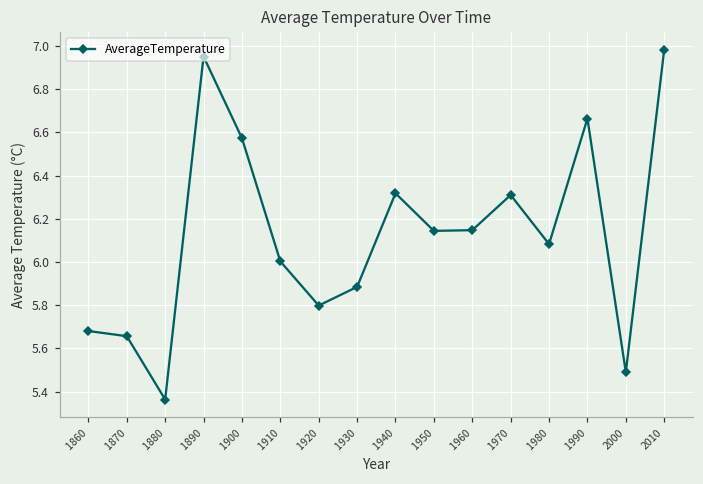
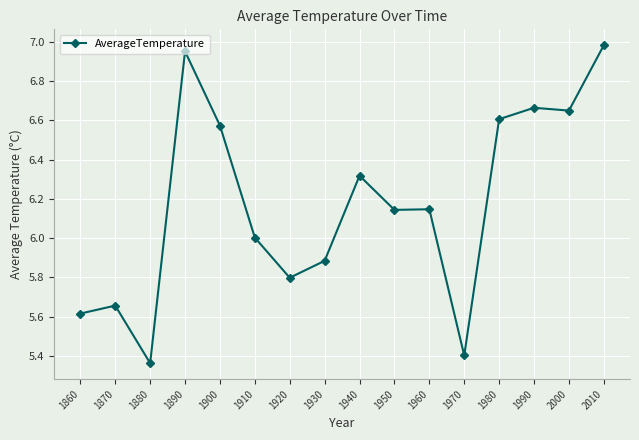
1860: 5.68 -> 5.62
1970: 6.31 -> 5.40
1980: 6.08 -> 6.61
2000: 5.49 -> 6.65
